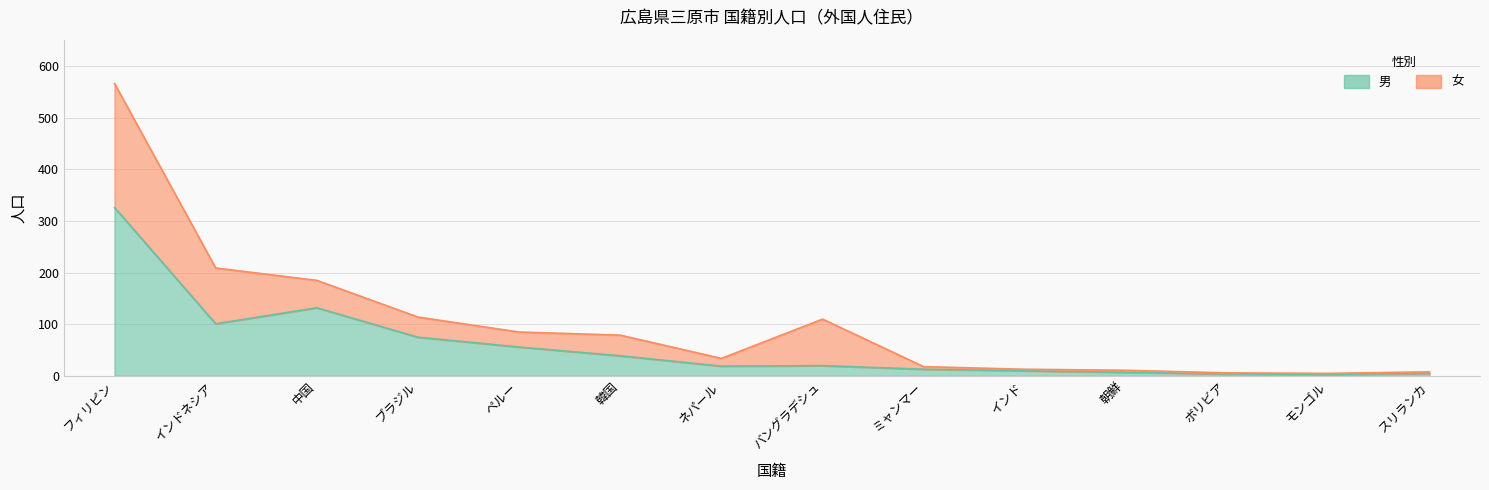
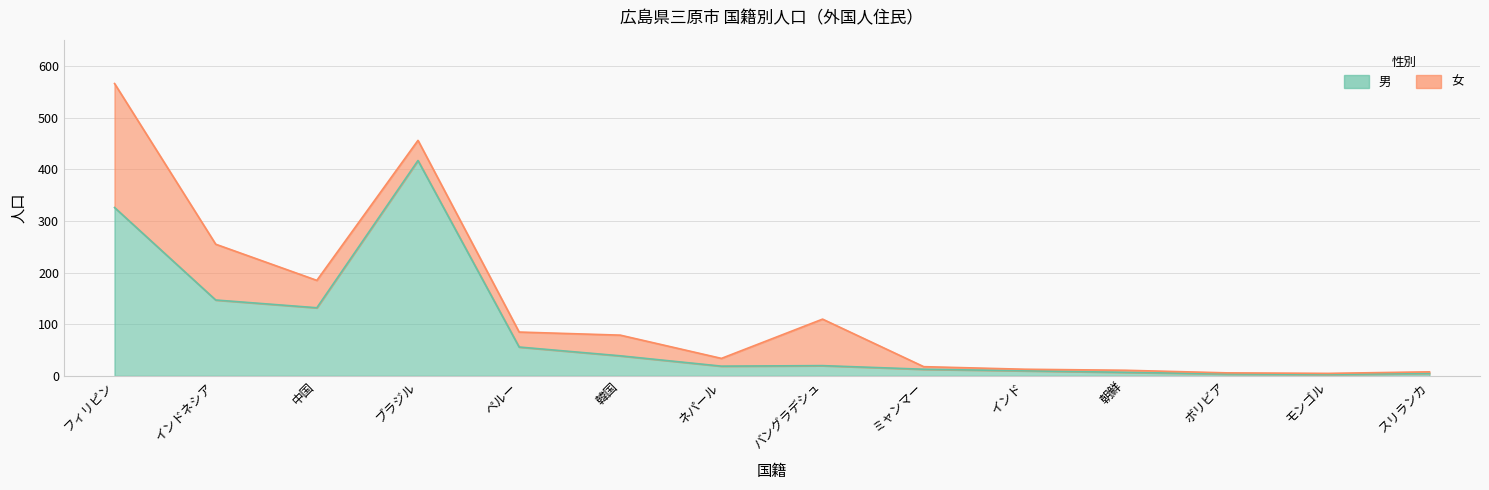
男, インドネシア: 100 -> 150
男, ブラジル: 80 -> 420
